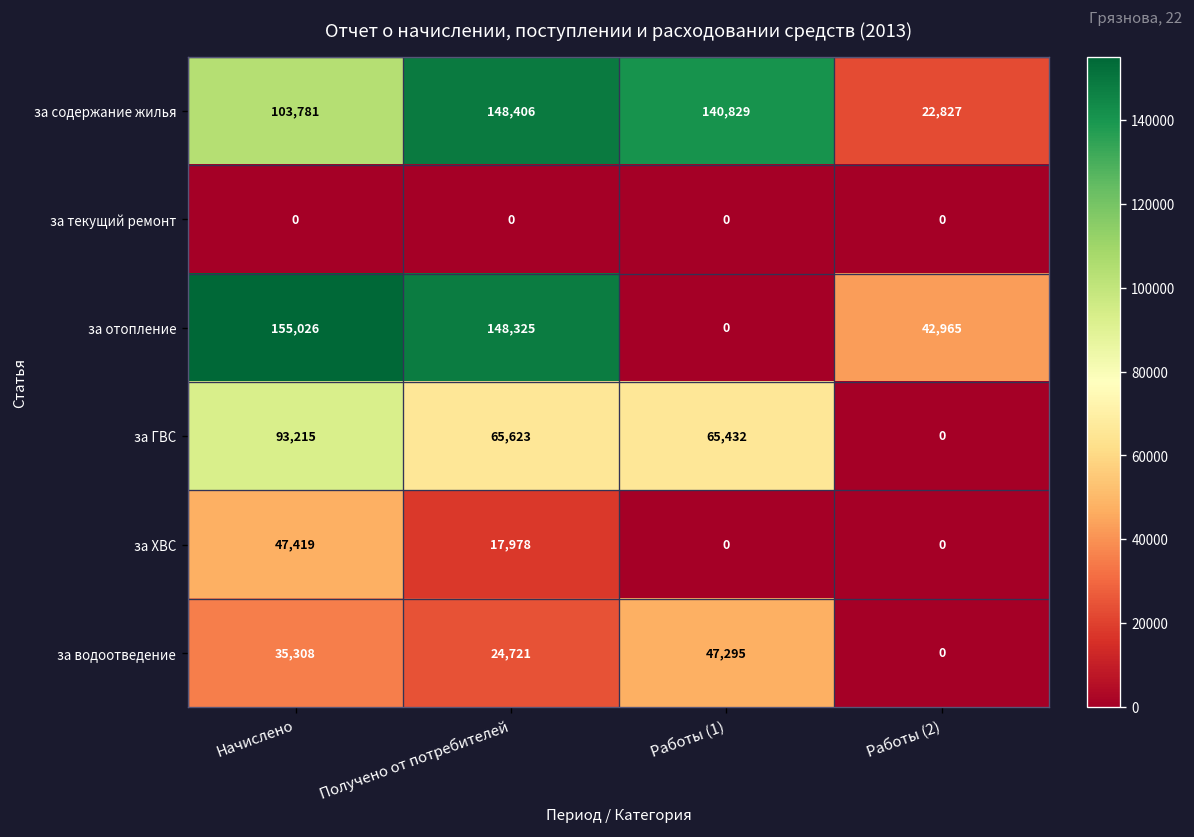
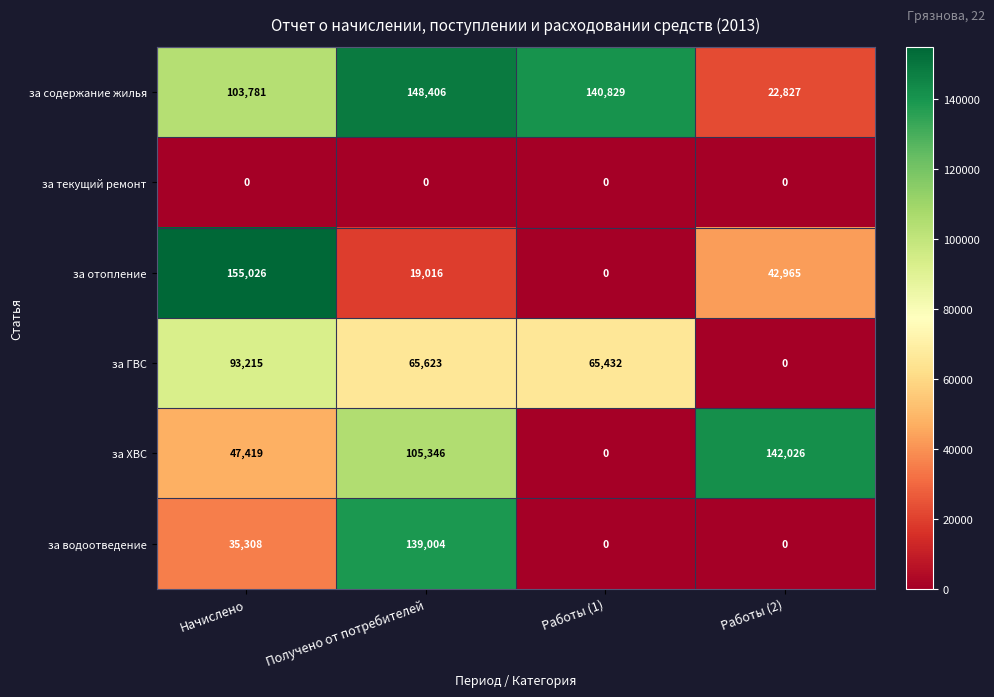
за отопление, Получено от потребителей: 148,325 -> 19,016
за ХВС, Получено от потребителей: 17,978 -> 105,346
за ХВС, Работы (2): 0 -> 142,026
за водоотведение, Получено от потребителей: 24,721 -> 139,004
за водоотведение, Работы (1): 47,295 -> 0
